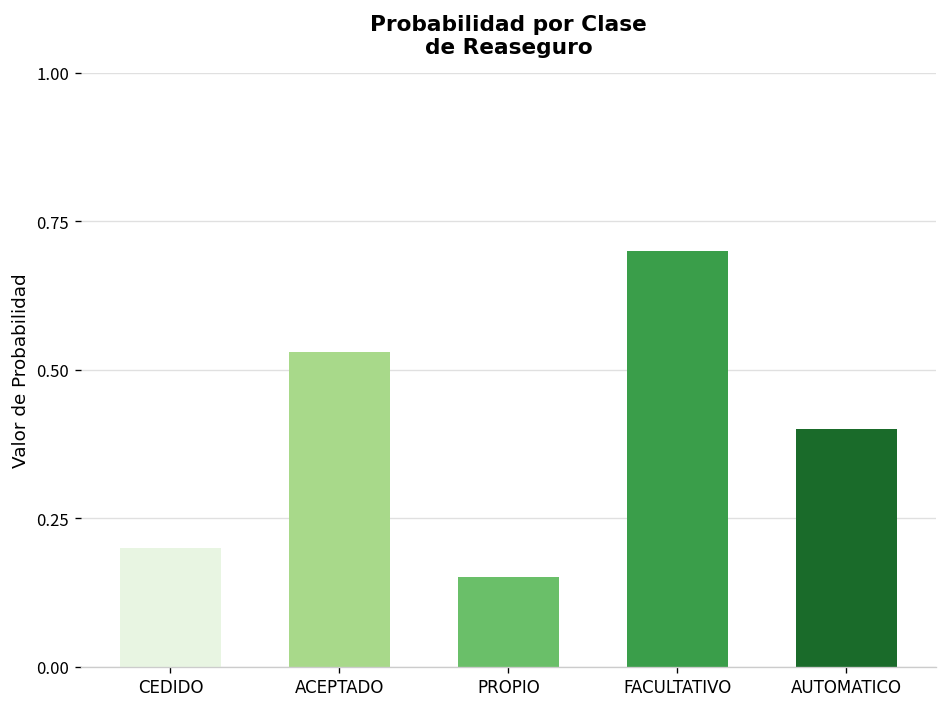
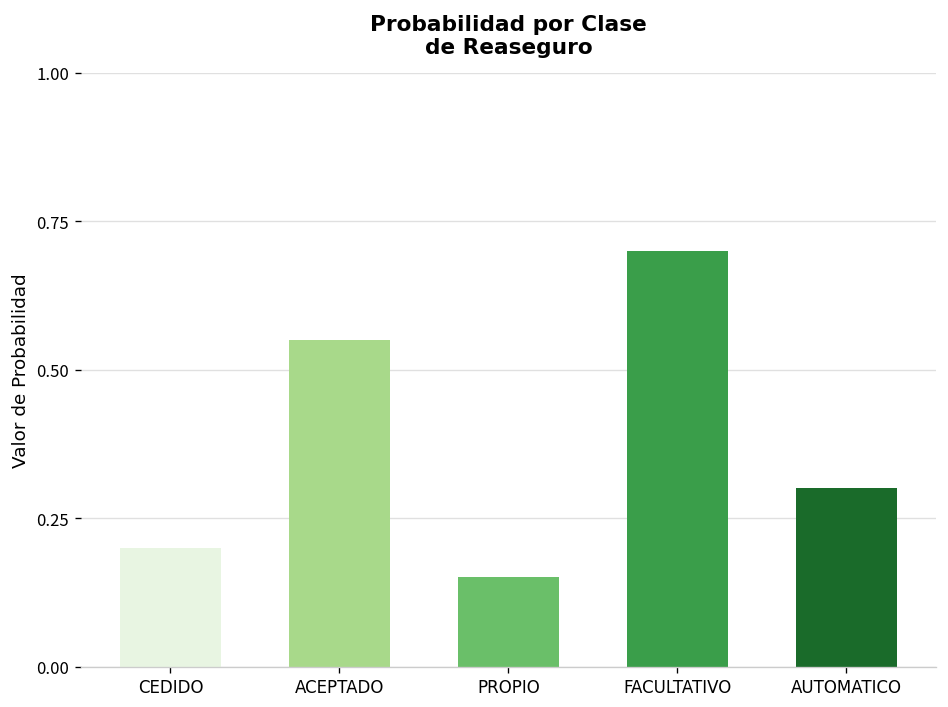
ACEPTADO: 0.53 -> 0.55
AUTOMATICO: 0.4 -> 0.3
